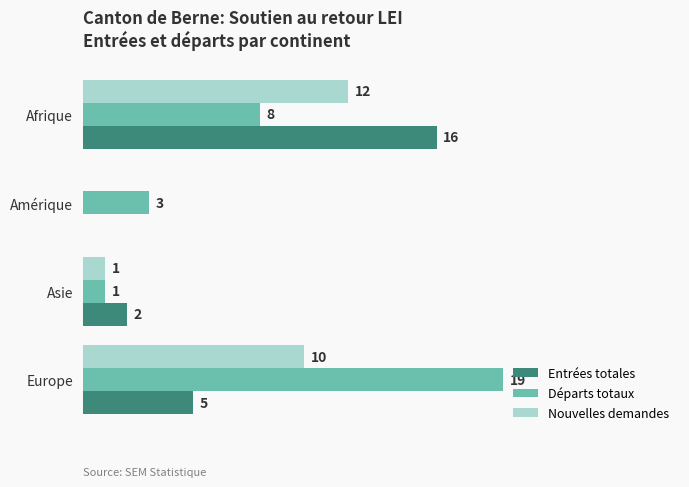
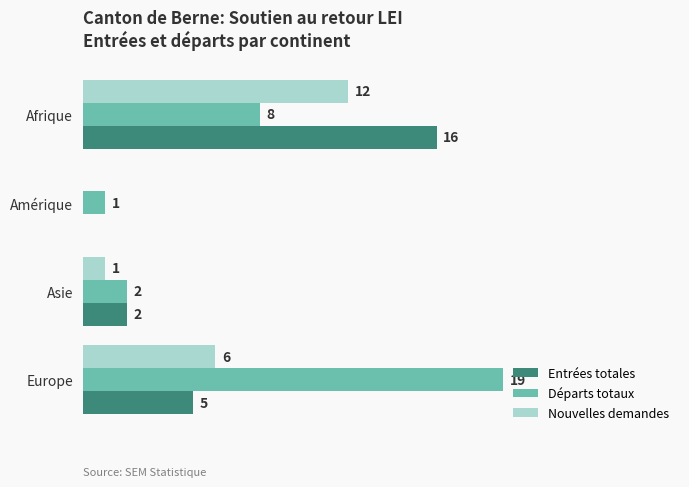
Départs totaux, Amérique: 3 -> 1
Départs totaux, Asie: 1 -> 2
Nouvelles demandes, Europe: 10 -> 6
